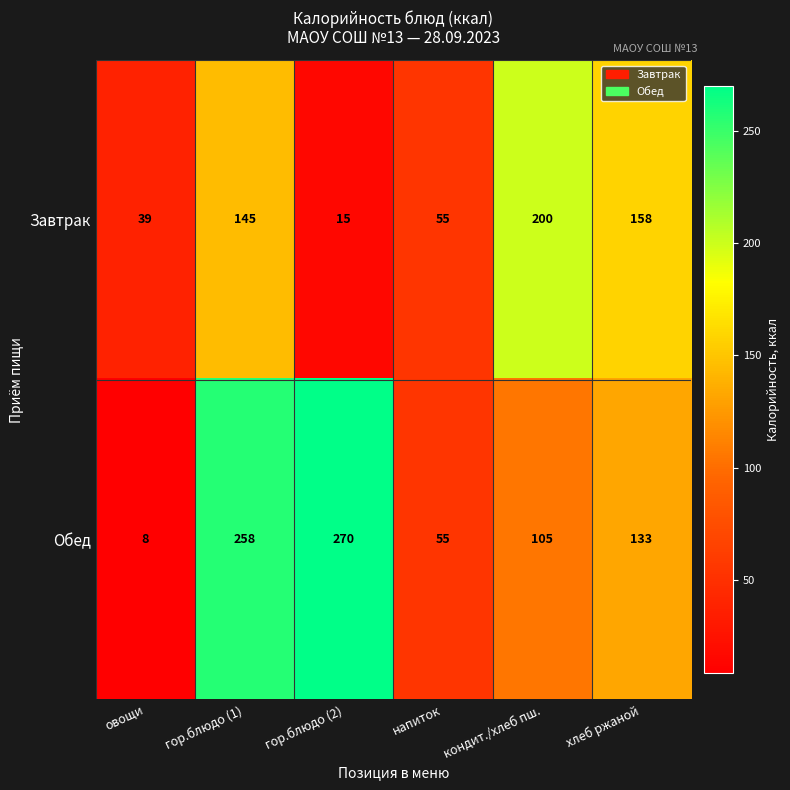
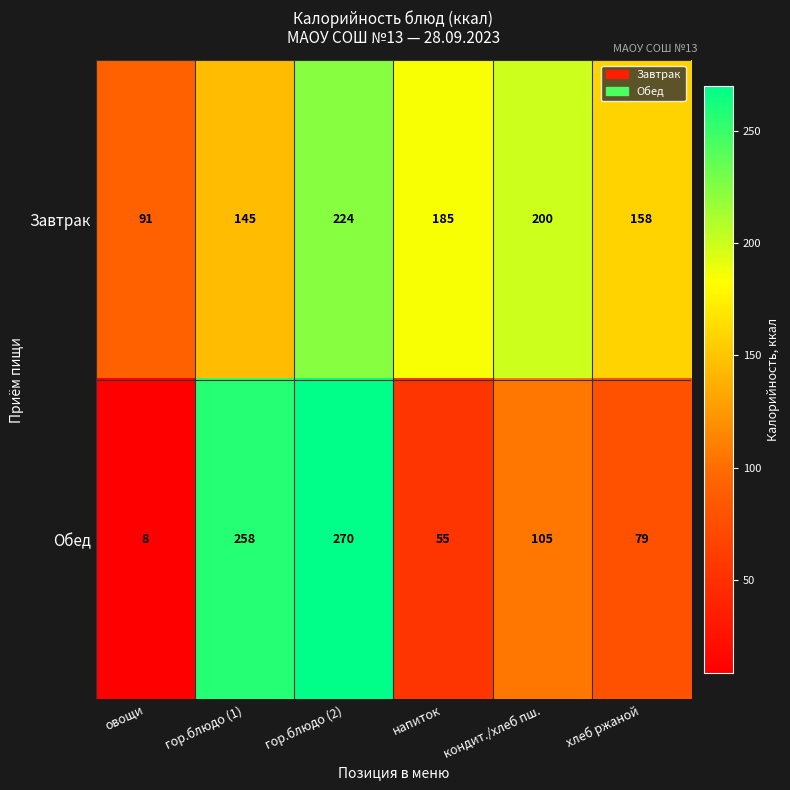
Завтрак, овощи: 39 -> 91
Завтрак, гор.блюдо (2): 15 -> 224
Завтрак, напиток: 55 -> 185
Обед, хлеб ржаной: 133 -> 79
